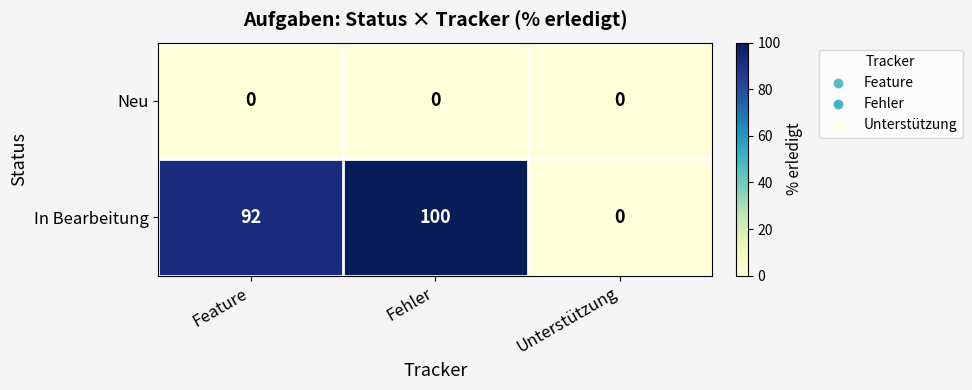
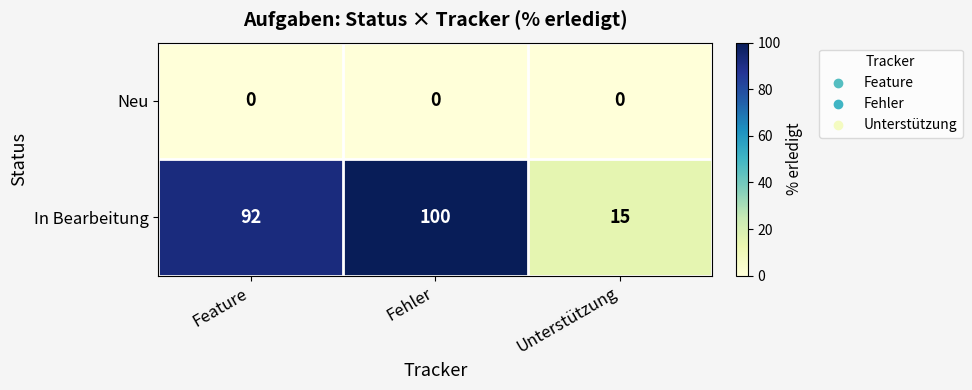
In Bearbeitung, Unterstützung: 0 -> 15
